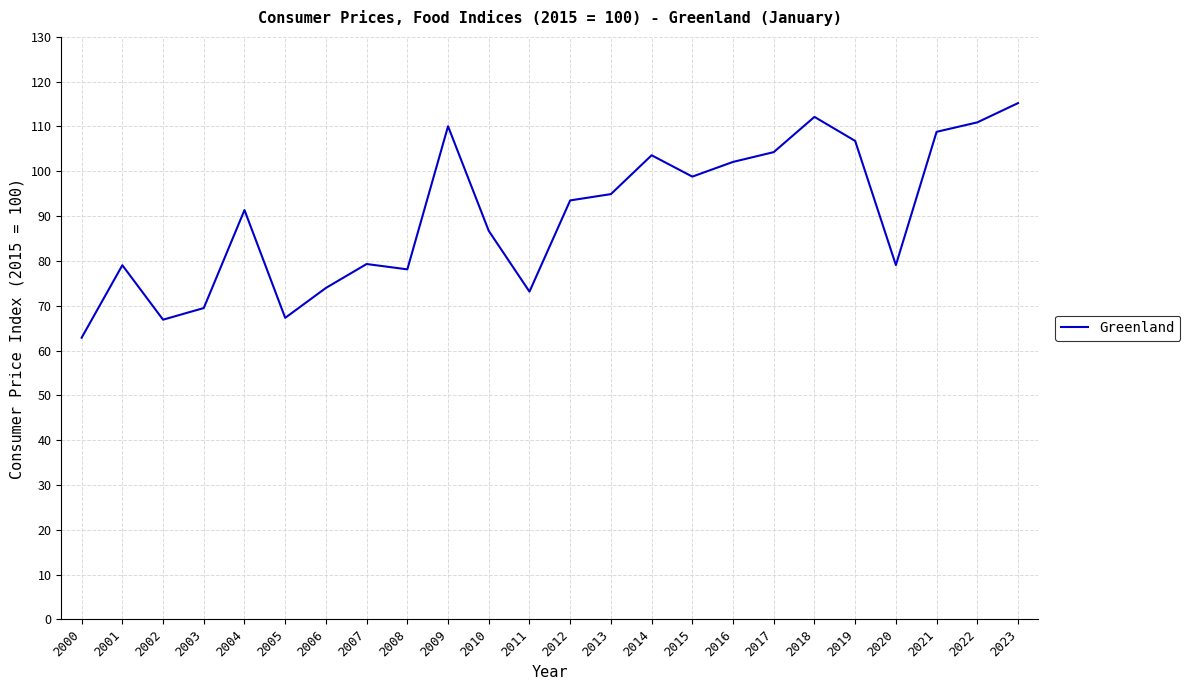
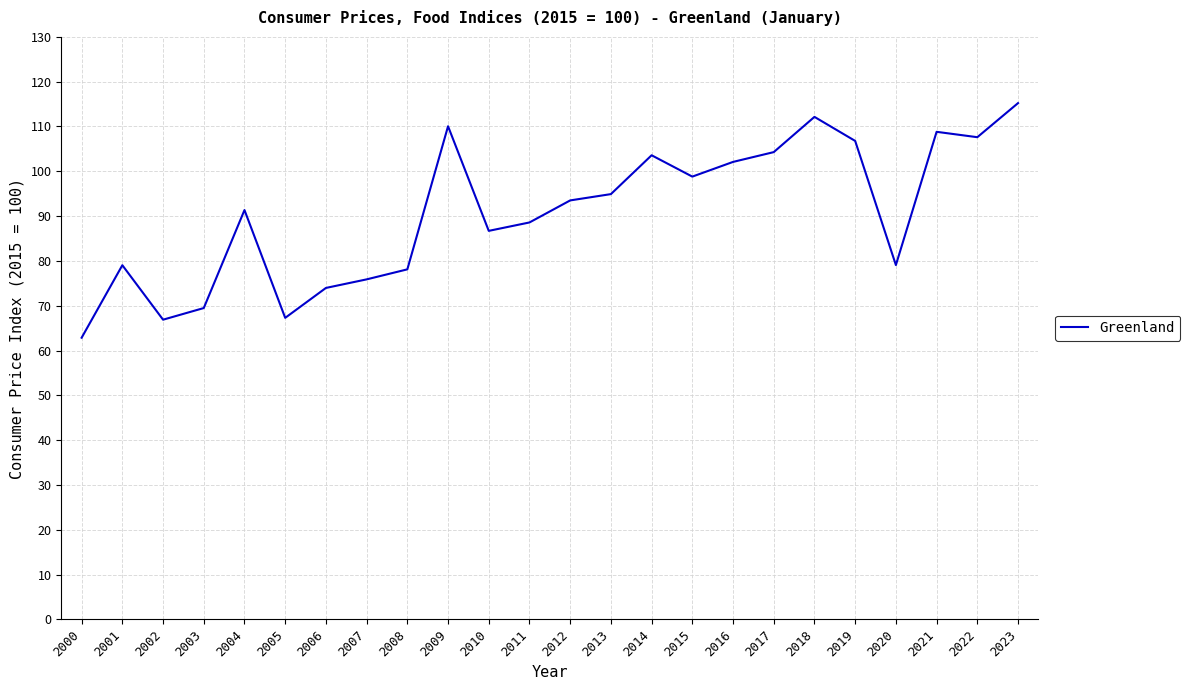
2007: 79 -> 76
2011: 73 -> 89
2022: 111 -> 108
